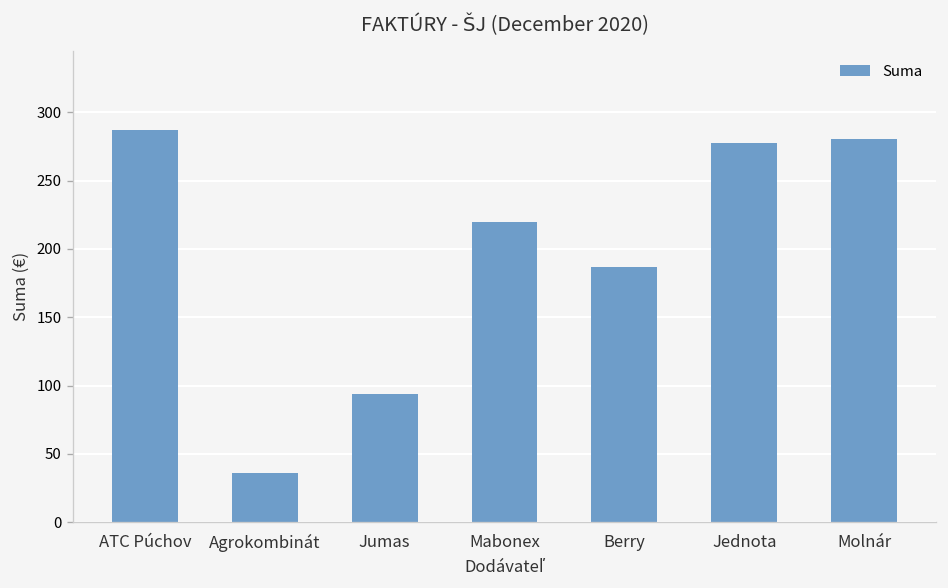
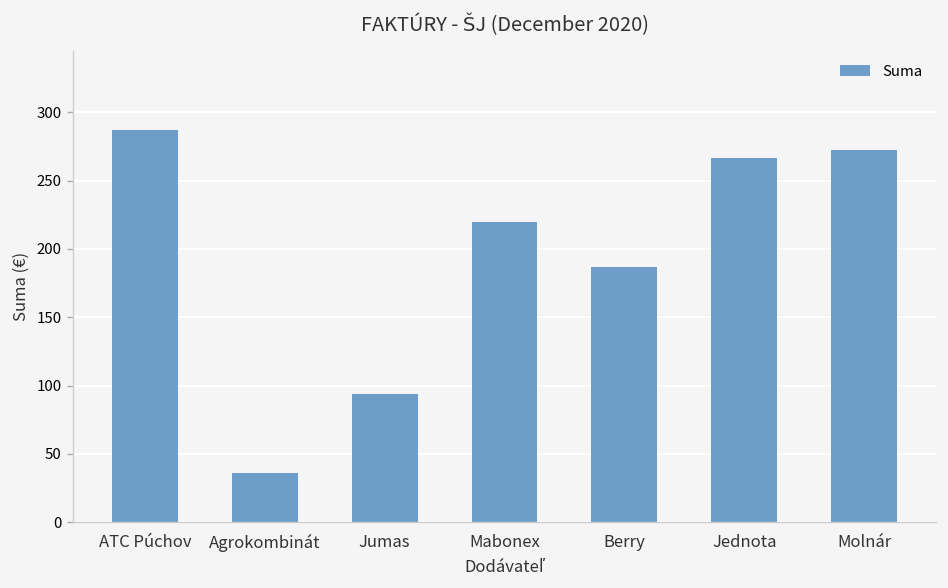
Jednota: 278 -> 267
Molnár: 281 -> 272
